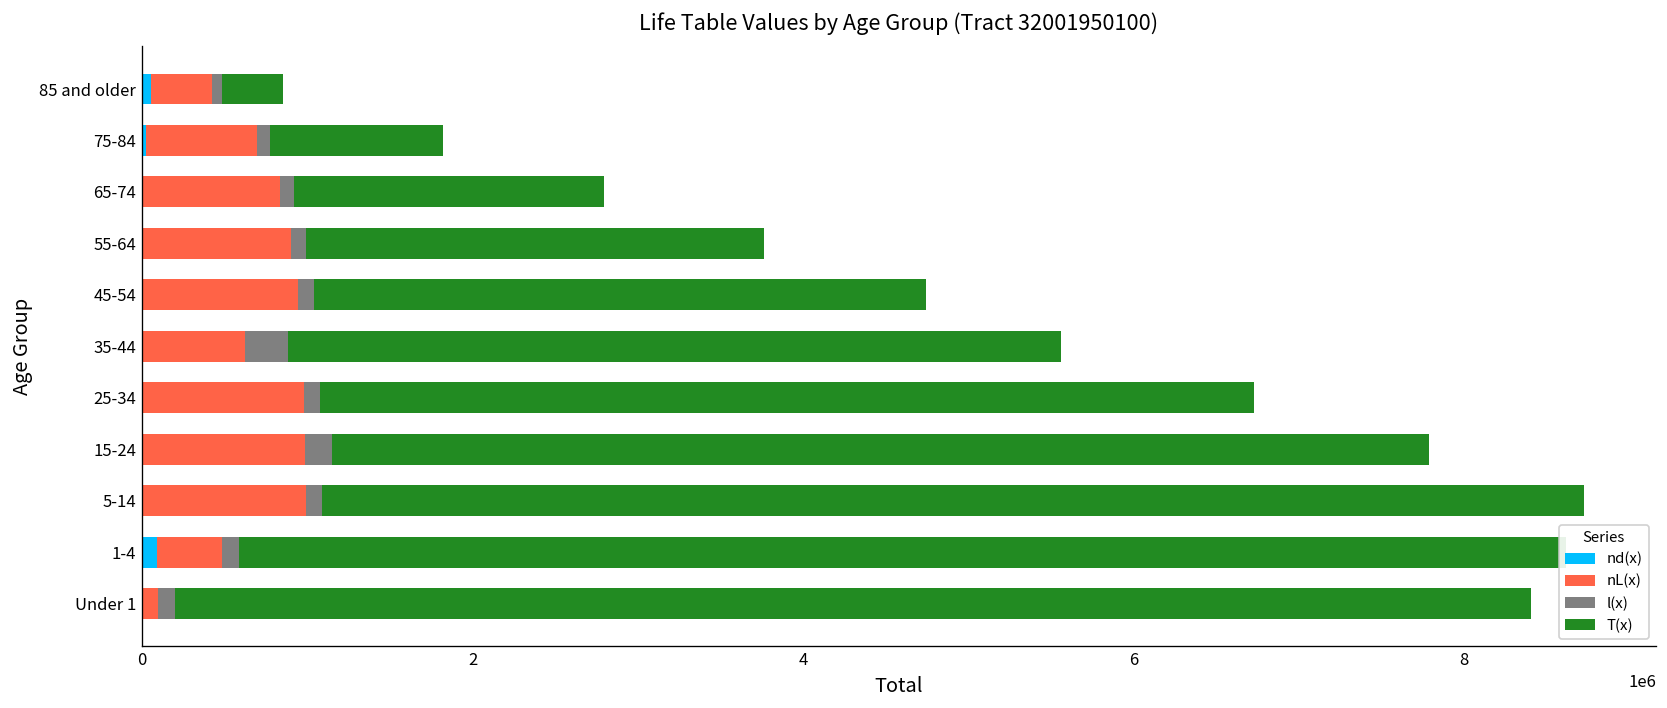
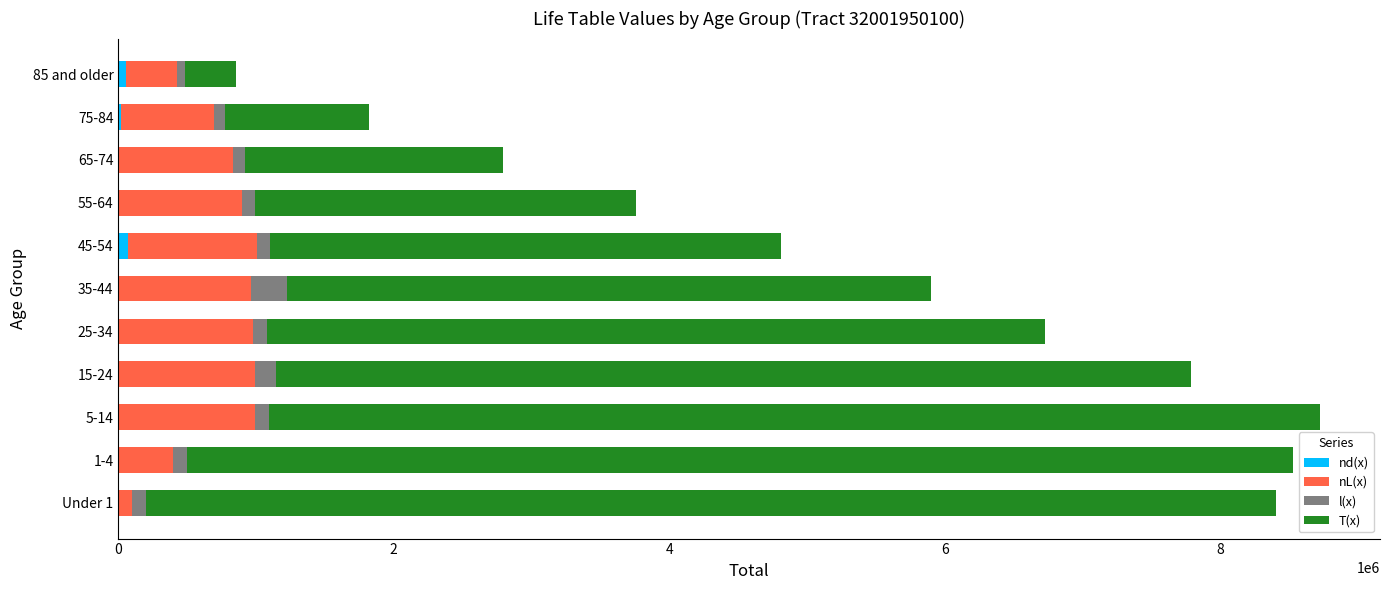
nd(x), 45-54: 0 -> 70000
nL(x), 35-44: 620000 -> 960000
nd(x), 1-4: 90000 -> 0
